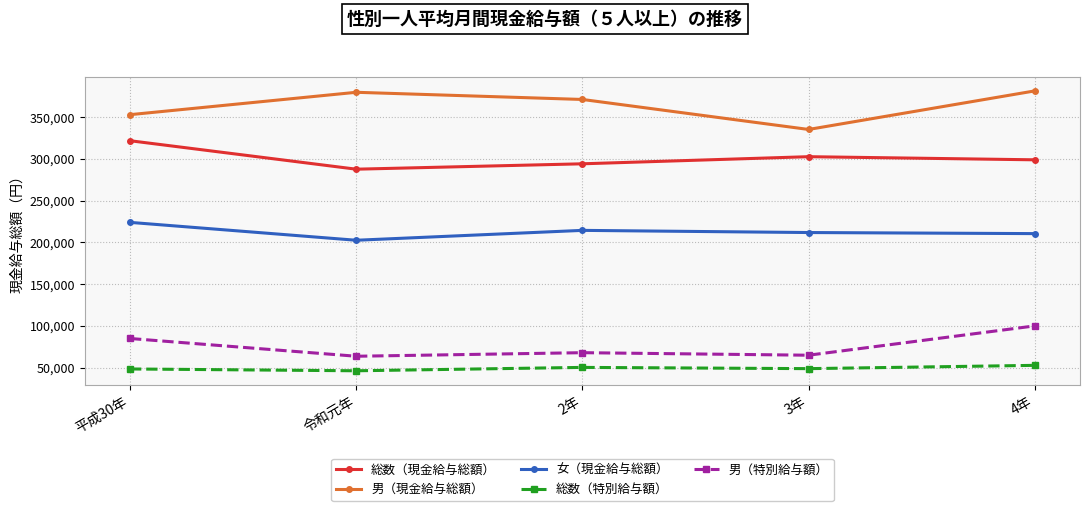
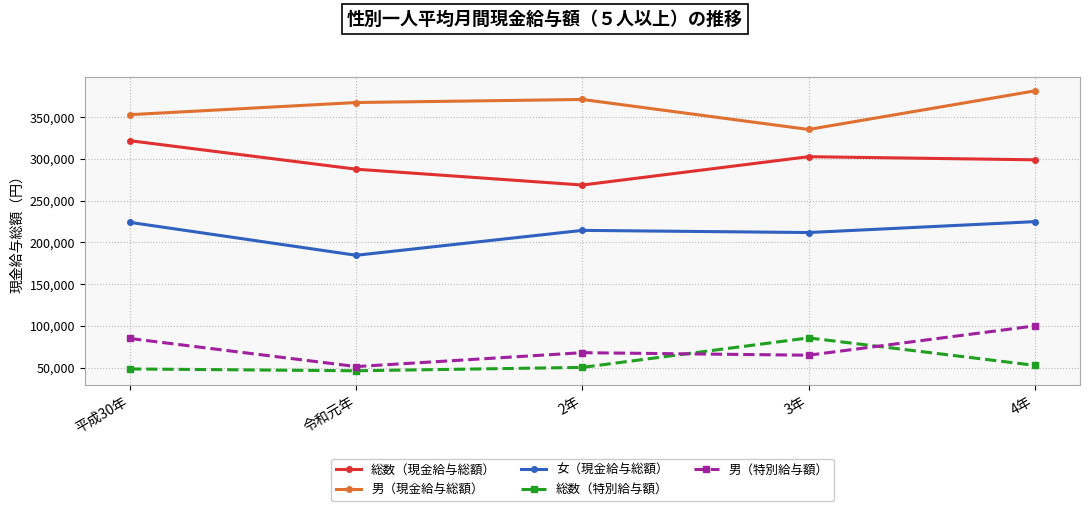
男（現金給与総額）, 令和元年: 380,000 -> 370,000
女（現金給与総額）, 令和元年: 200,000 -> 180,000
男（特別給与額）, 令和元年: 60,000 -> 50,000
総数（現金給与総額）, 2年: 290,000 -> 270,000
総数（特別給与額）, 3年: 50,000 -> 90,000
女（現金給与総額）, 4年: 210,000 -> 220,000
